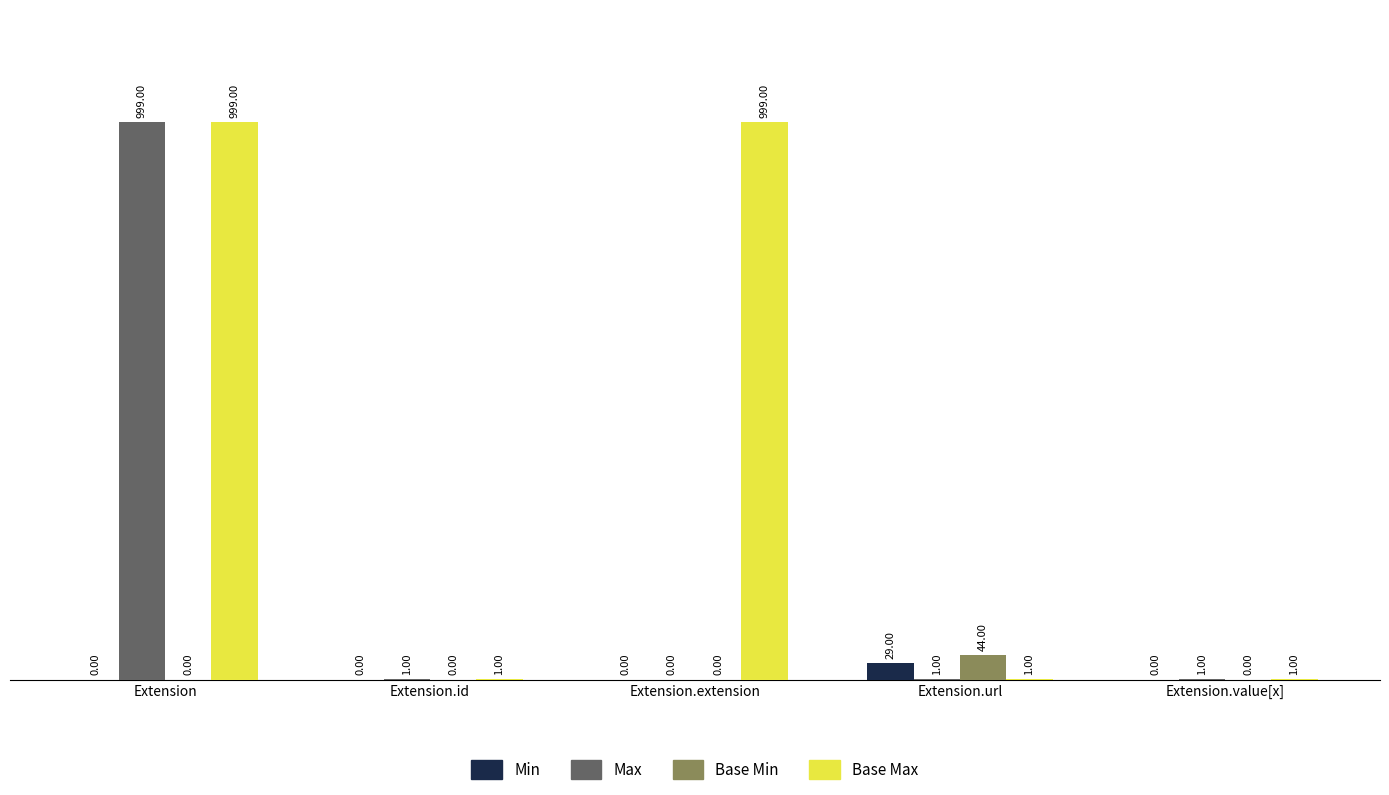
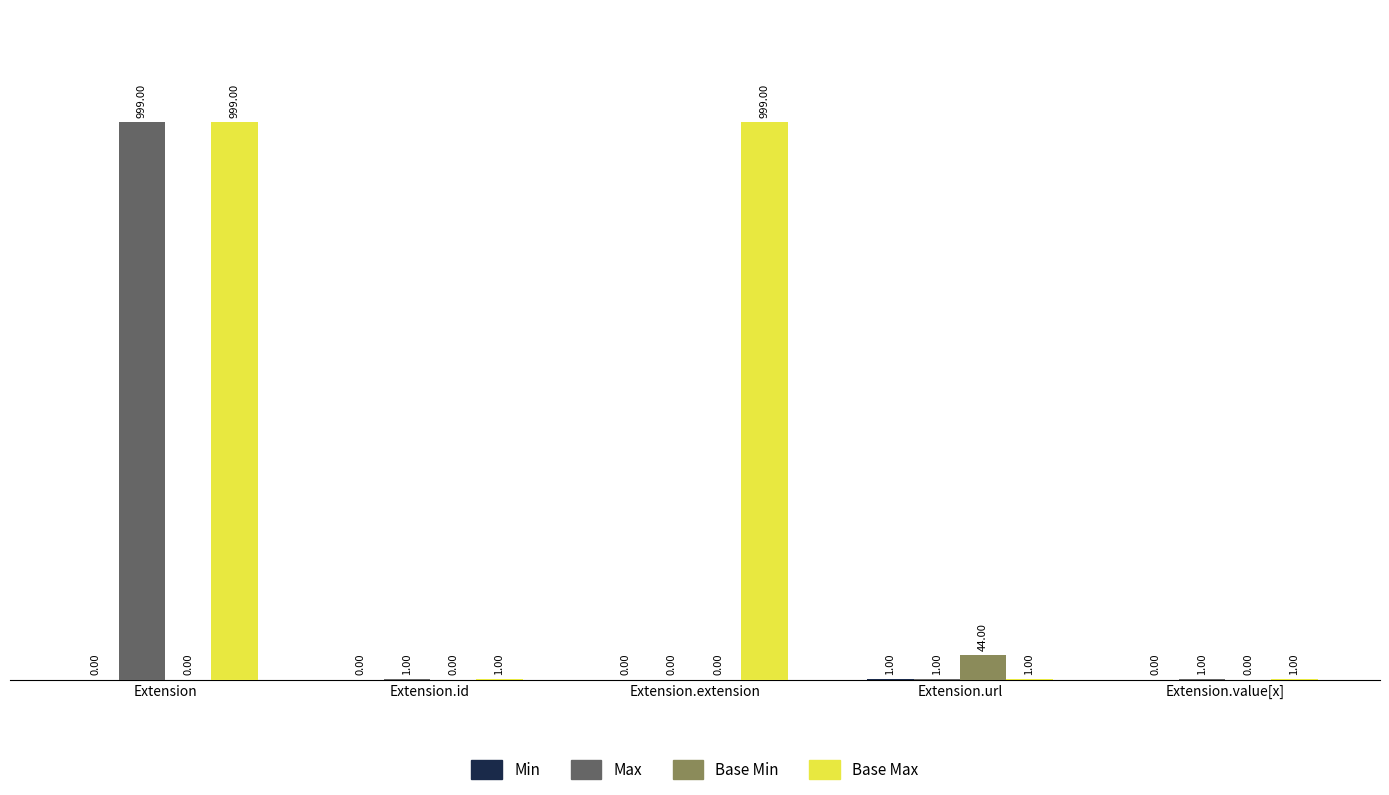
Min, Extension.url: 29.00 -> 1.00
